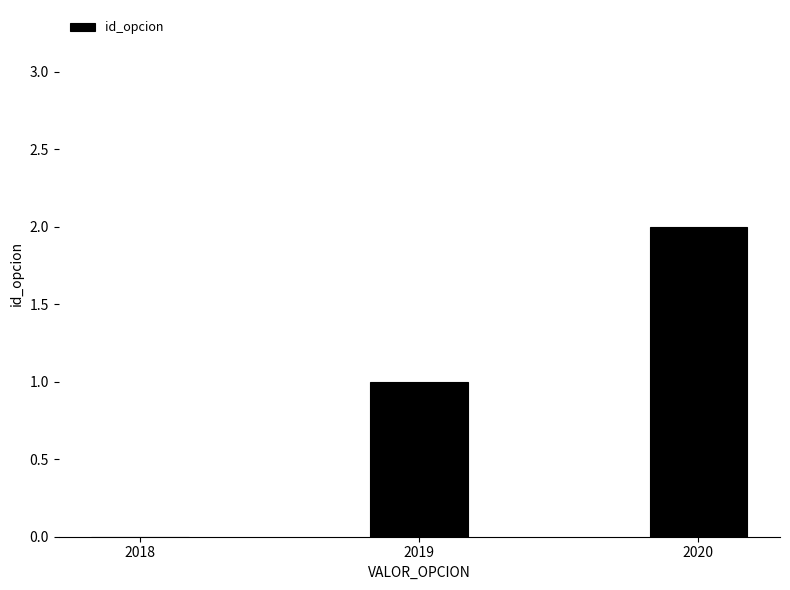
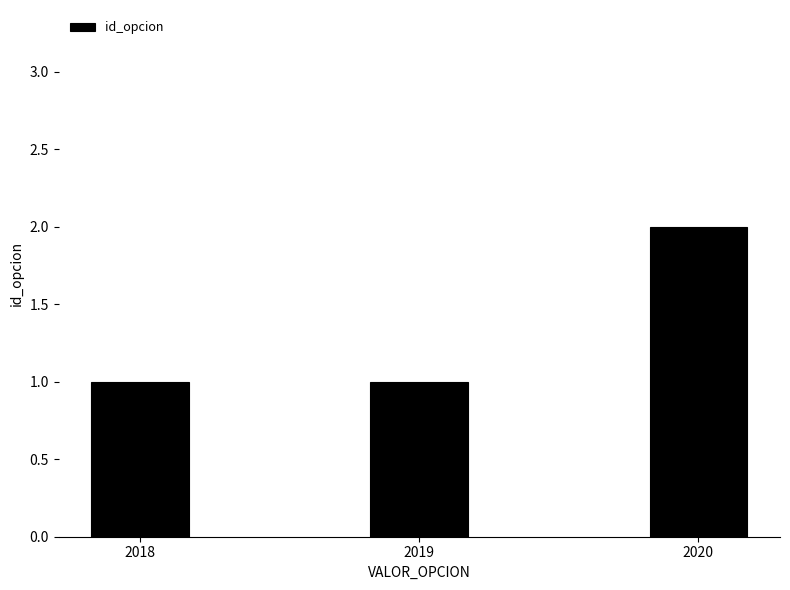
2018: 0 -> 1
